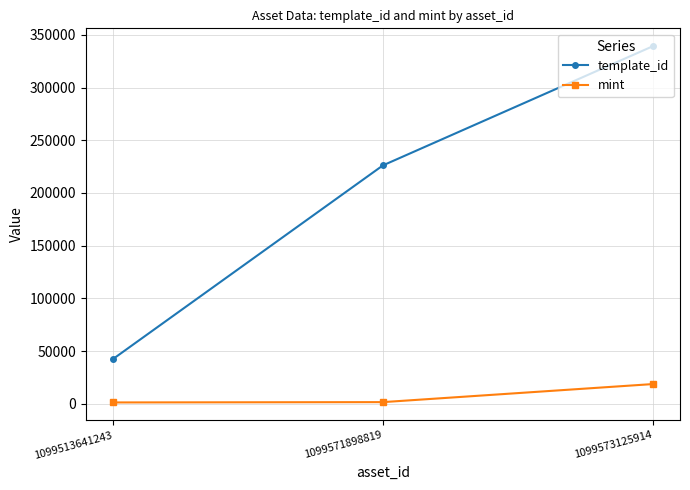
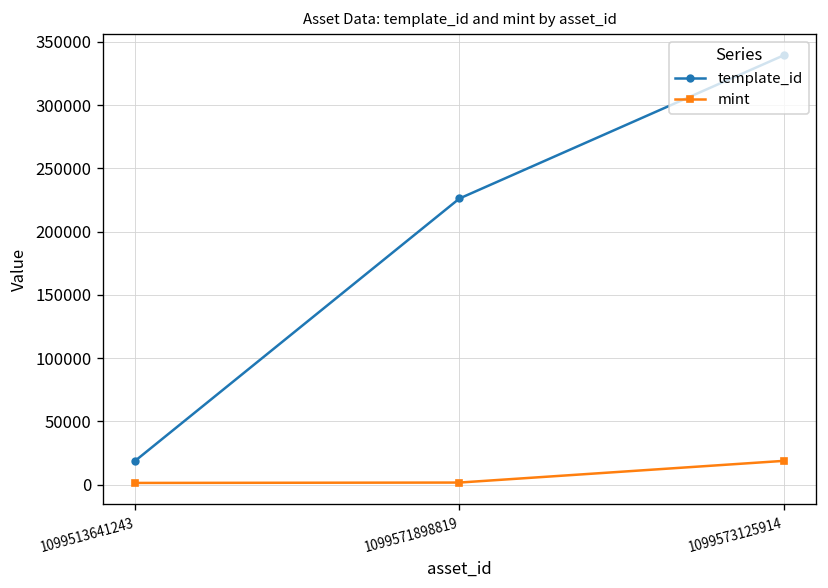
template_id, 1099513641243: 42000 -> 19000
